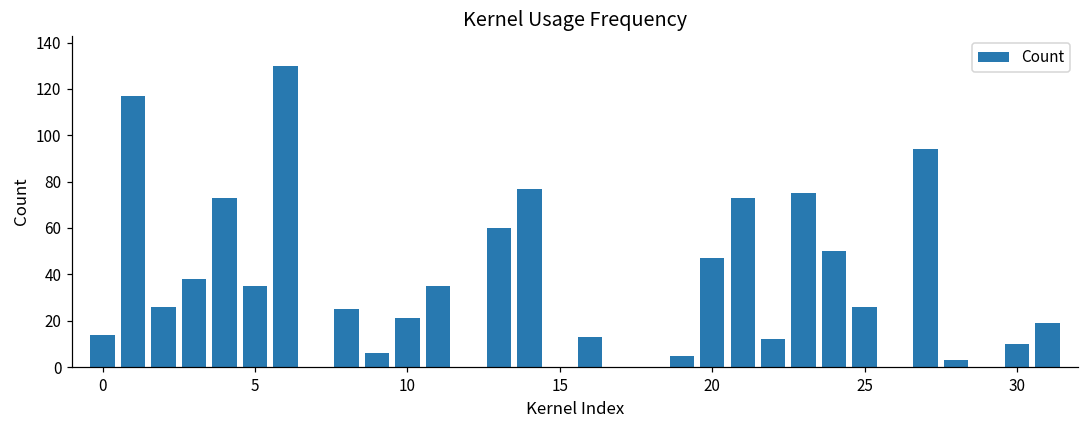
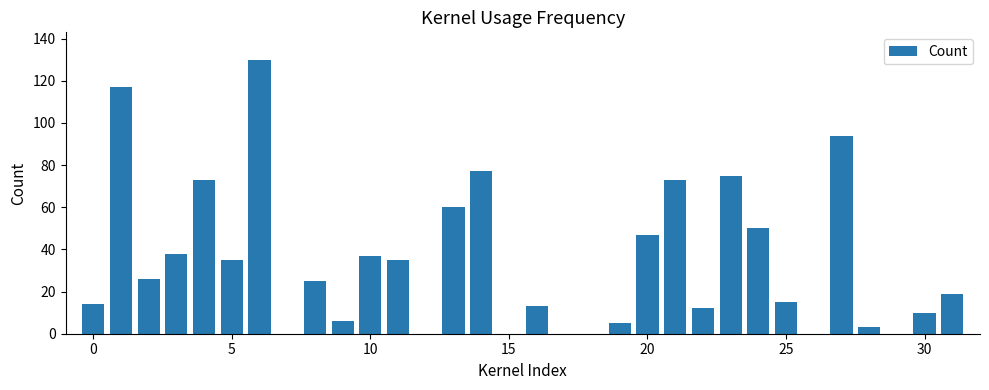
10: 21 -> 37
25: 26 -> 15
